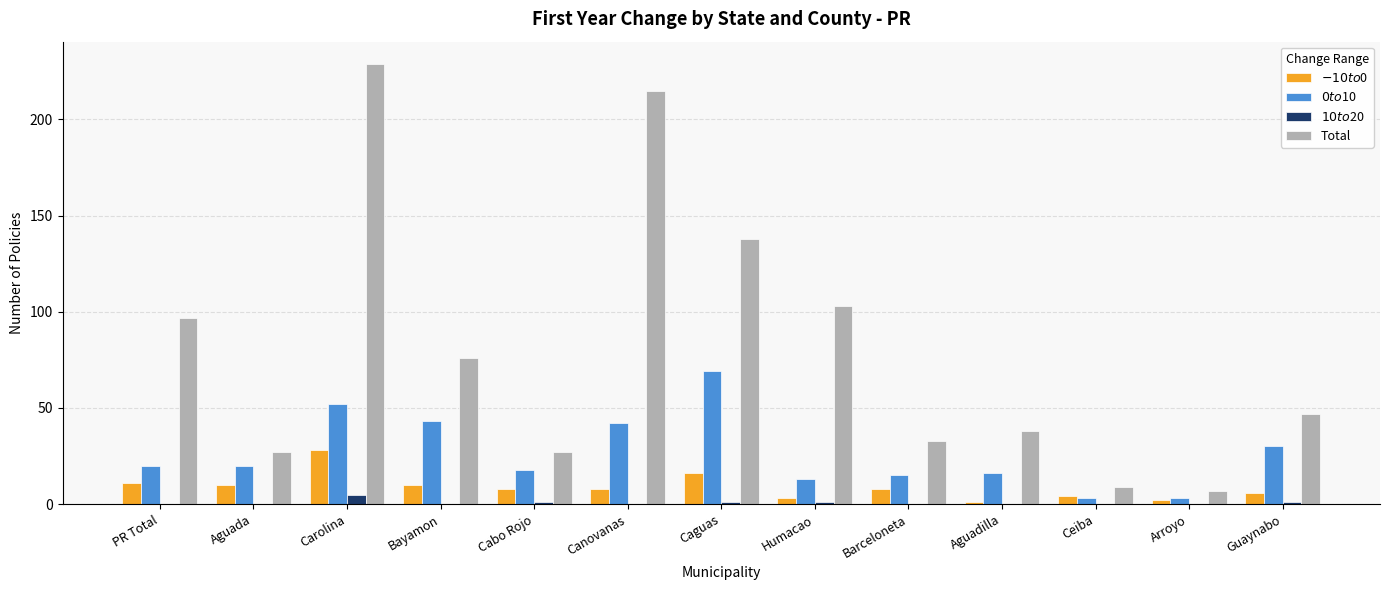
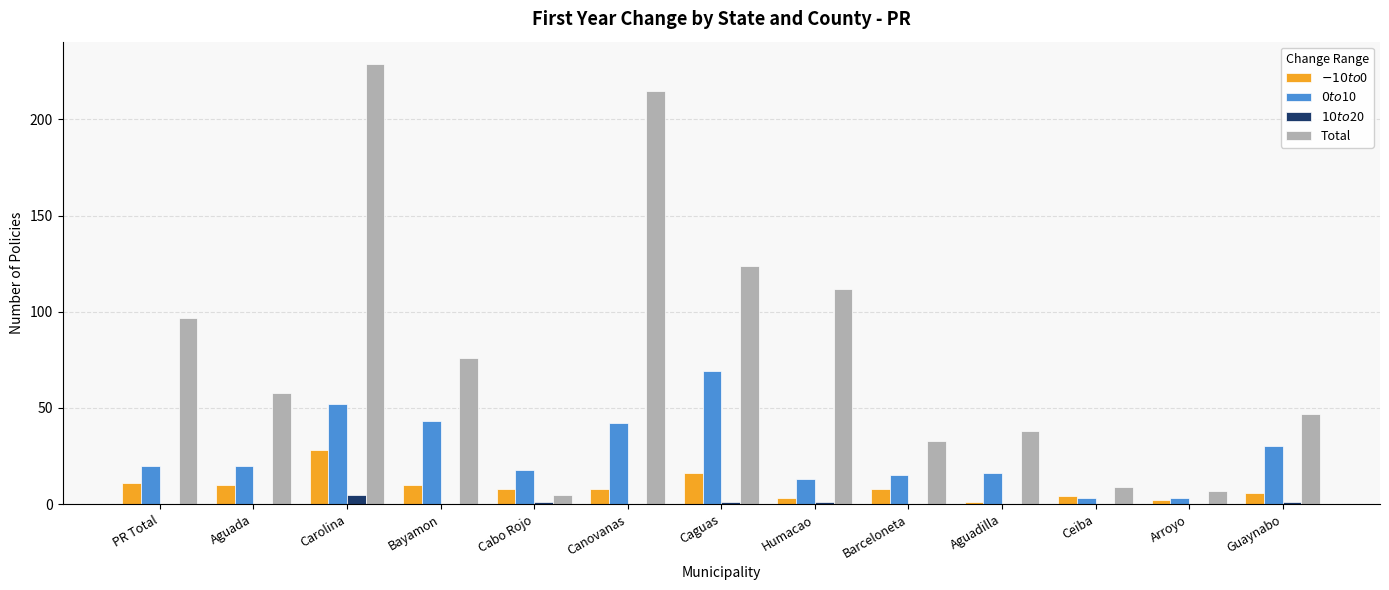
Total, Aguada: 27 -> 58
Total, Cabo Rojo: 27 -> 5
Total, Caguas: 138 -> 124
Total, Humacao: 103 -> 112
